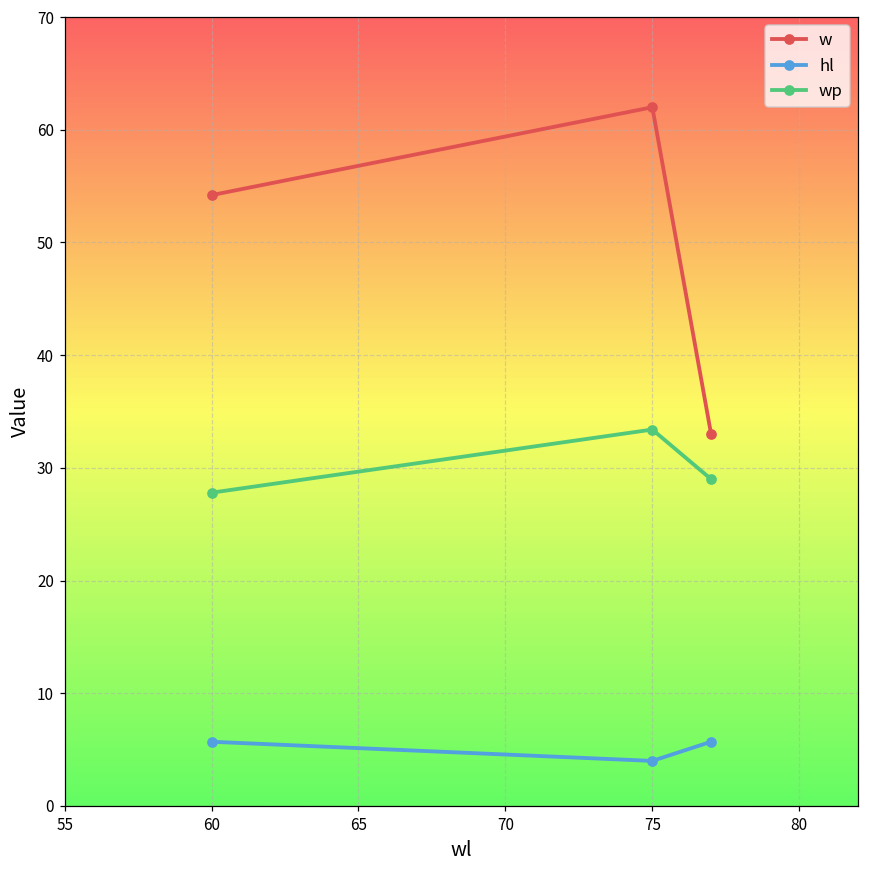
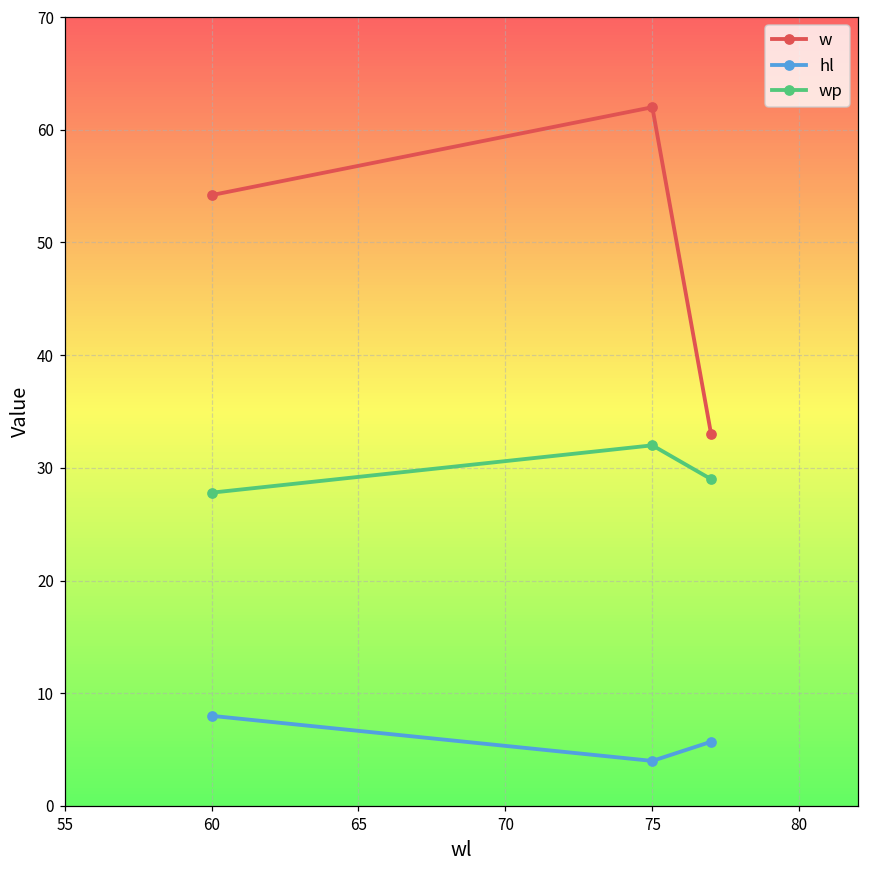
hl, 60: 5.7 -> 8.0
wp, 75: 33.4 -> 32.0
